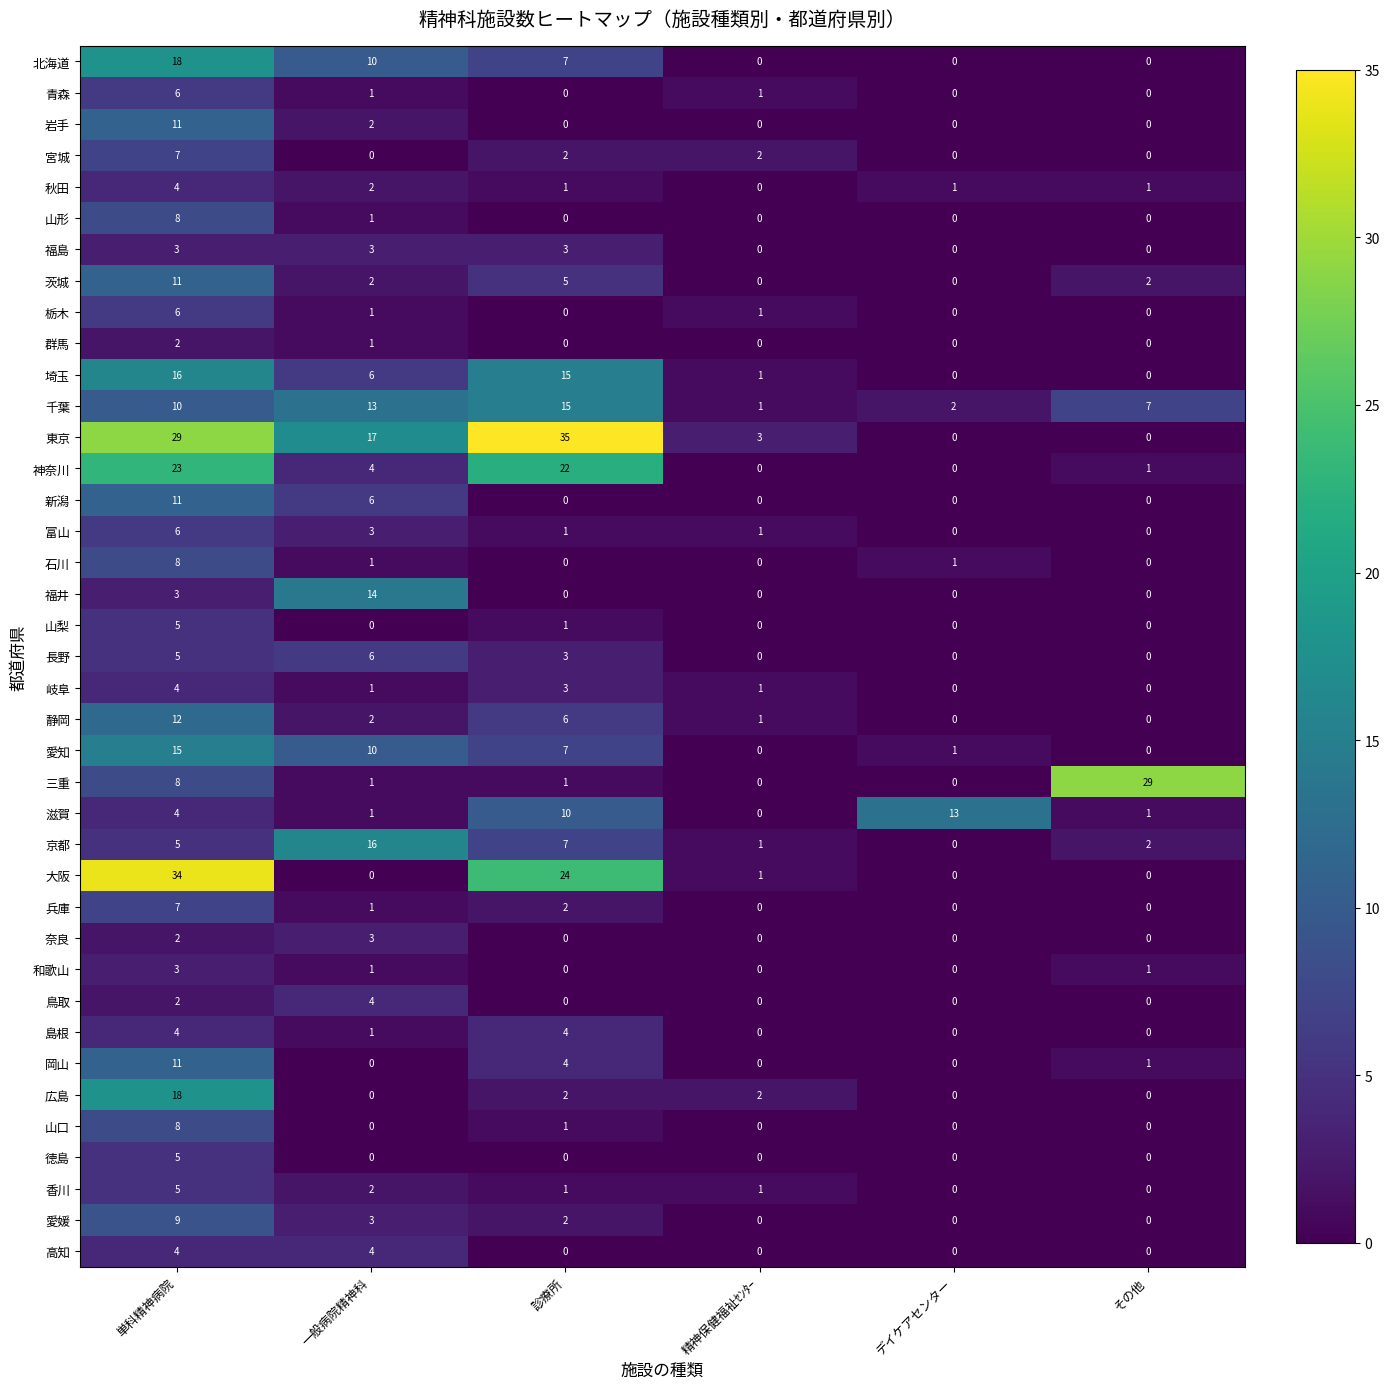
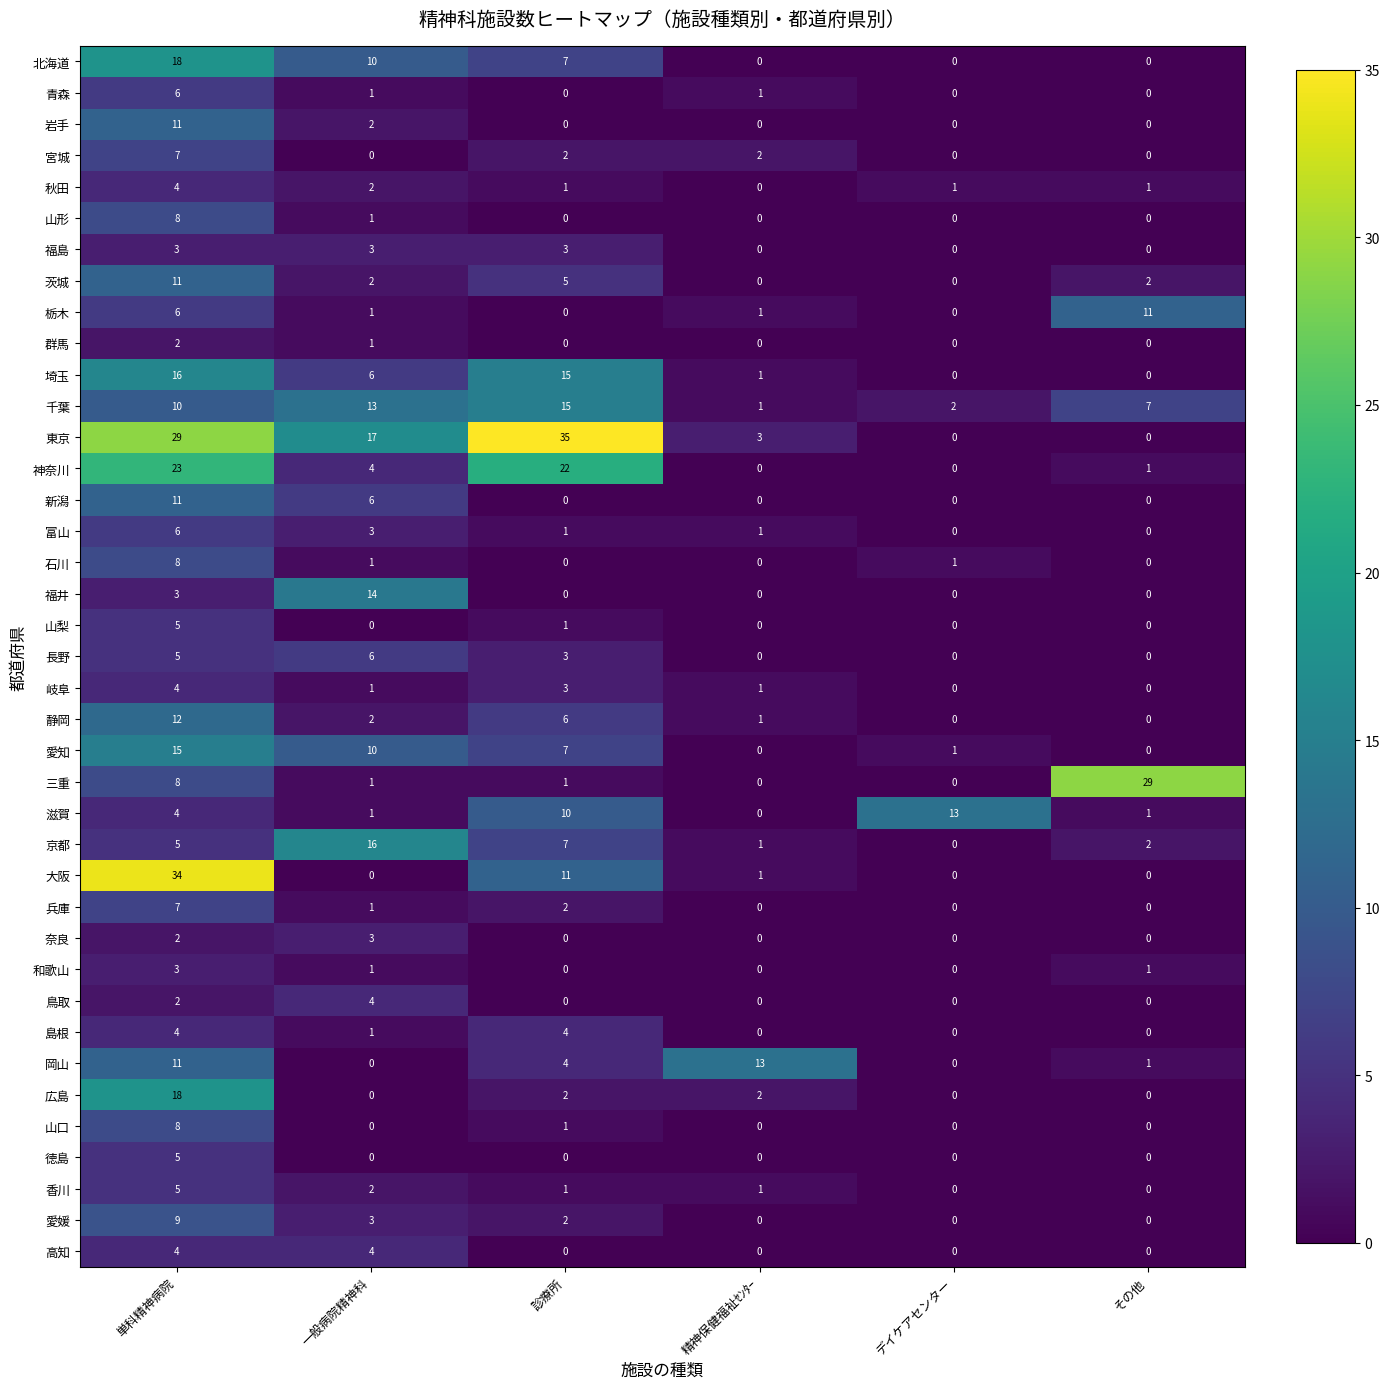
栃木, その他: 0 -> 11
大阪, 診療所: 24 -> 11
岡山, 精神保健福祉ｾﾝﾀｰ: 0 -> 13
